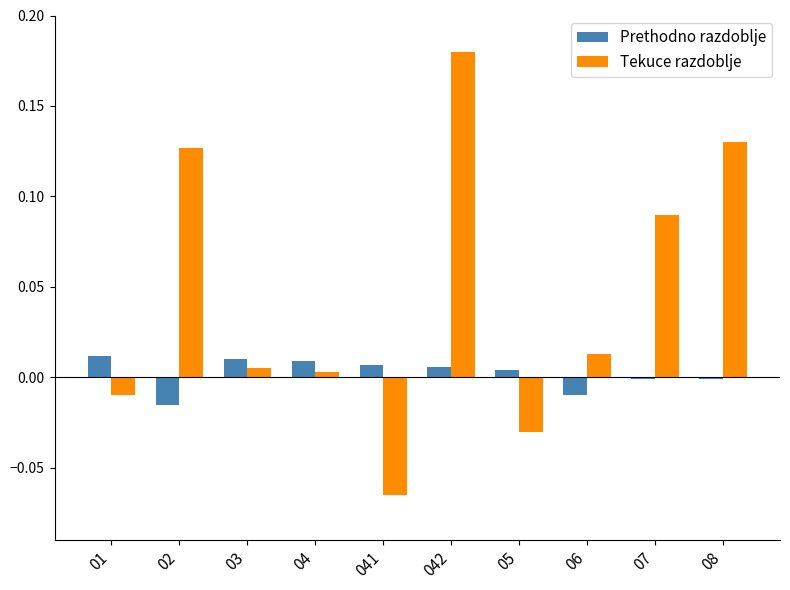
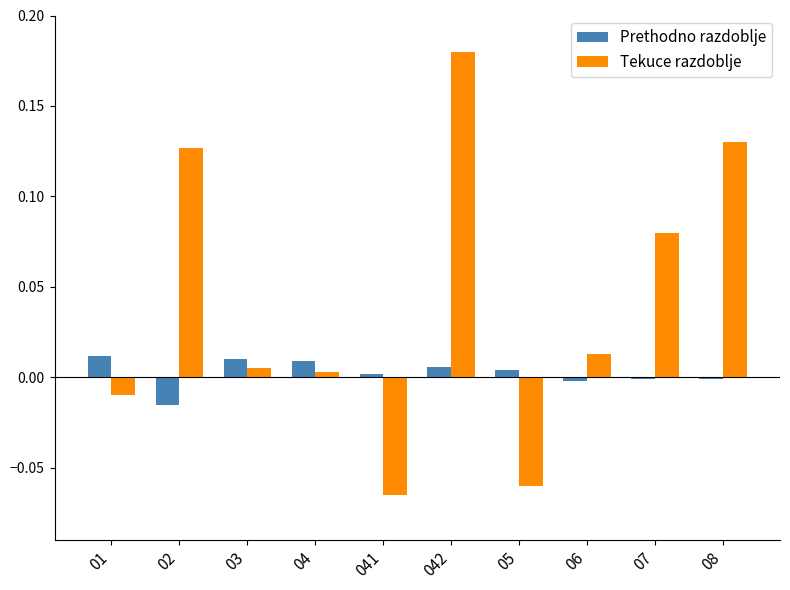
Prethodno razdoblje, 041: 0.007 -> 0.002
Tekuce razdoblje, 05: -0.03 -> -0.06
Prethodno razdoblje, 06: -0.010 -> -0.002
Tekuce razdoblje, 07: 0.09 -> 0.08
